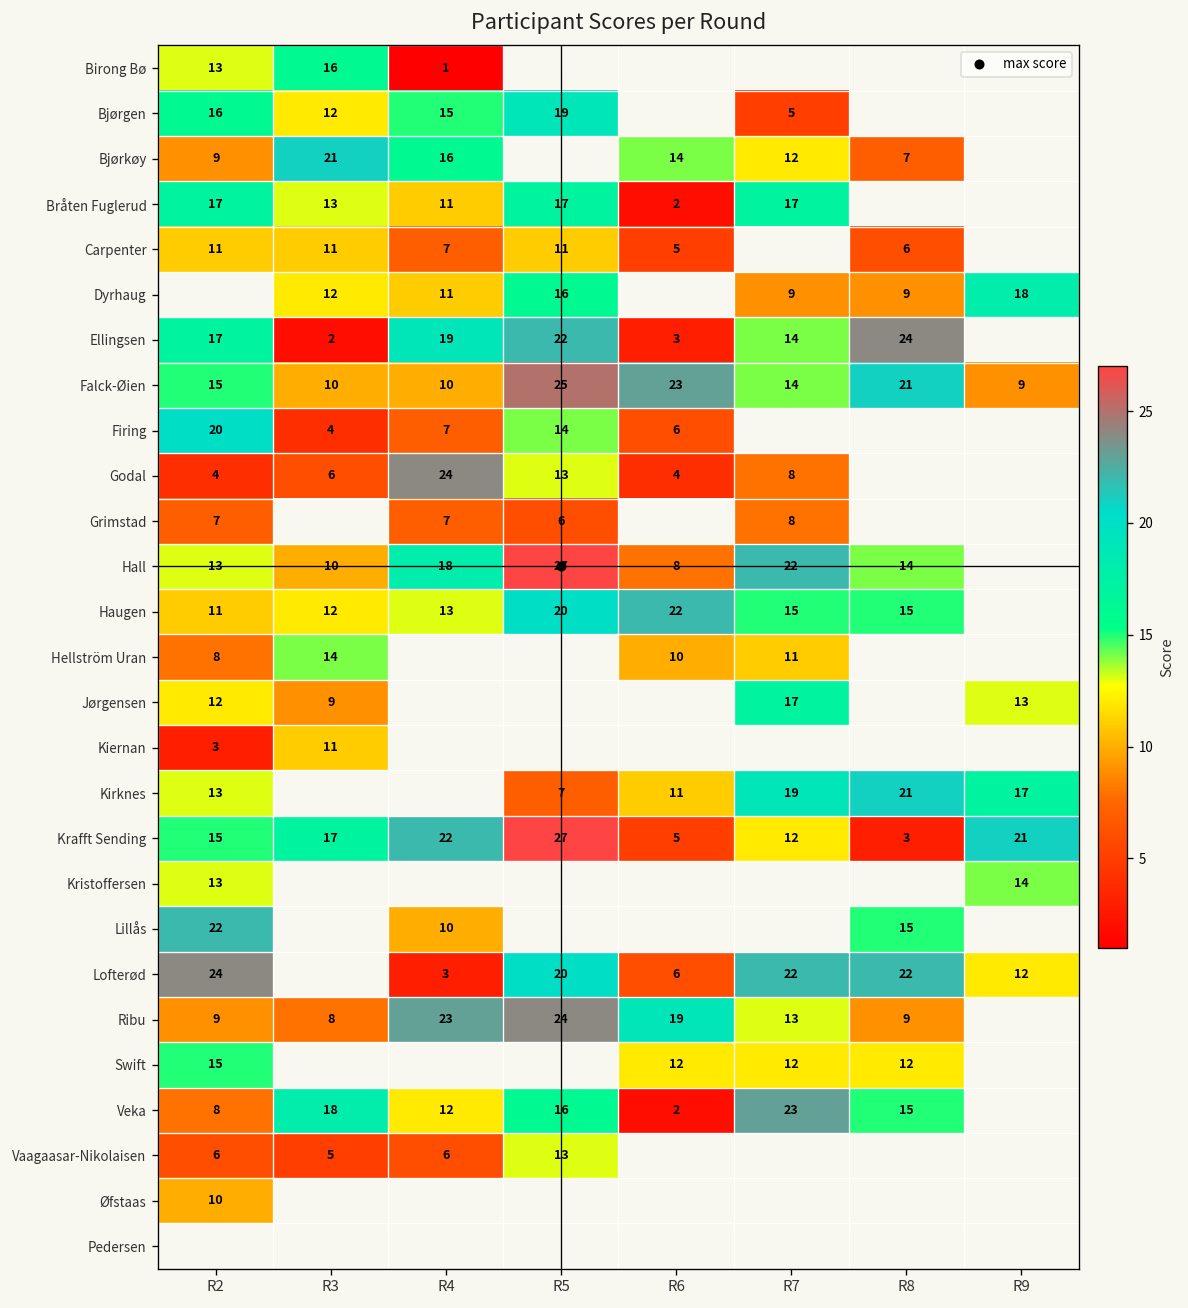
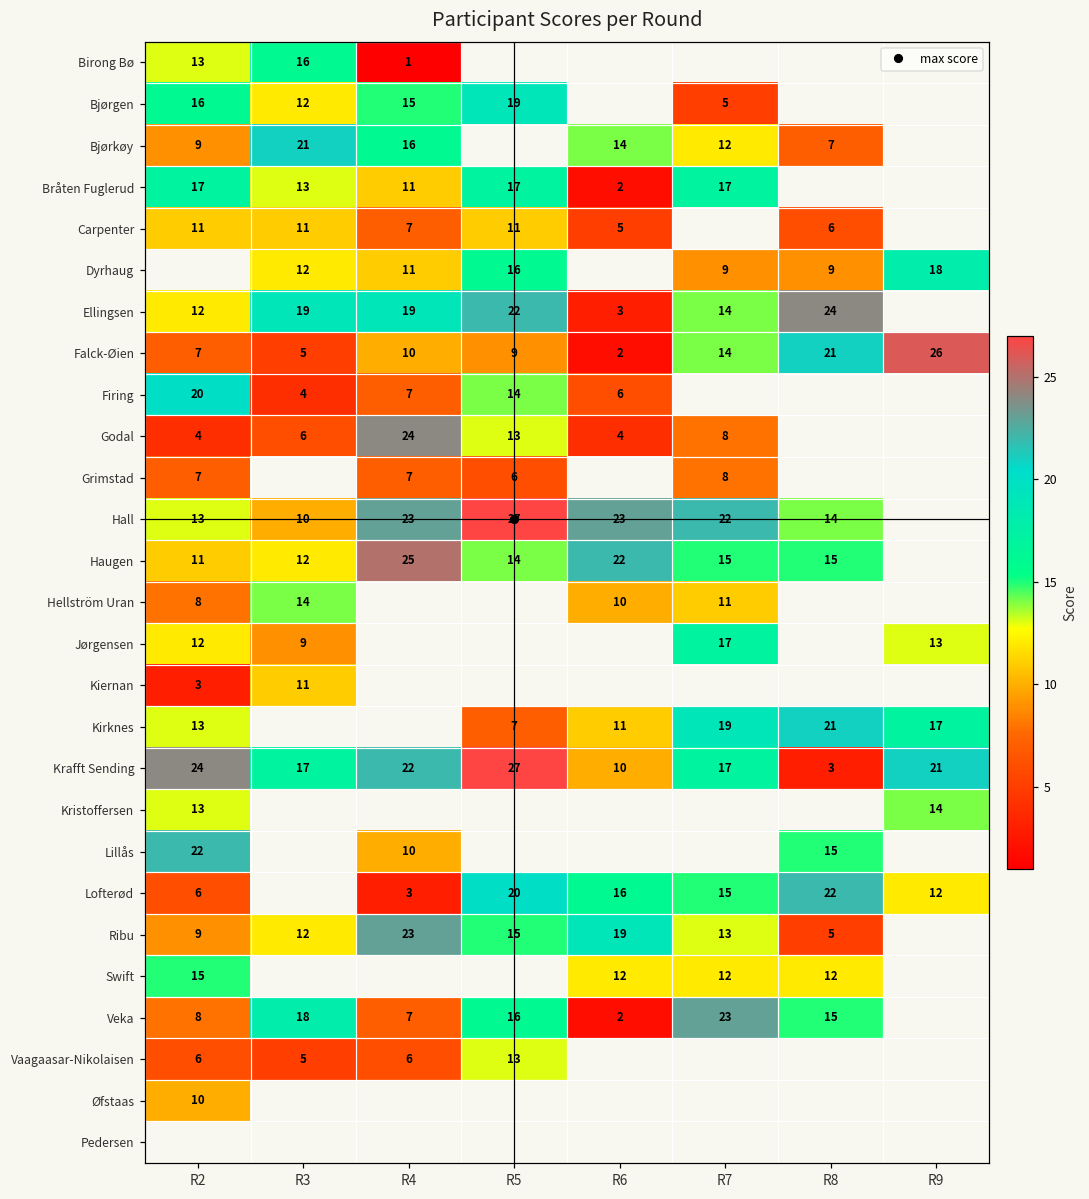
Ellingsen, R2: 17 -> 12
Ellingsen, R3: 2 -> 19
Falck-Øien, R2: 15 -> 7
Falck-Øien, R3: 10 -> 5
Falck-Øien, R5: 25 -> 9
Falck-Øien, R6: 23 -> 2
Falck-Øien, R9: 9 -> 26
Hall, R4: 18 -> 23
Hall, R6: 8 -> 23
Haugen, R4: 13 -> 25
Haugen, R5: 20 -> 14
Krafft Sending, R2: 15 -> 24
Krafft Sending, R6: 5 -> 10
Krafft Sending, R7: 12 -> 17
Lofterød, R2: 24 -> 6
Lofterød, R6: 6 -> 16
Lofterød, R7: 22 -> 15
Ribu, R3: 8 -> 12
Ribu, R5: 24 -> 15
Ribu, R8: 9 -> 5
Veka, R4: 12 -> 7
